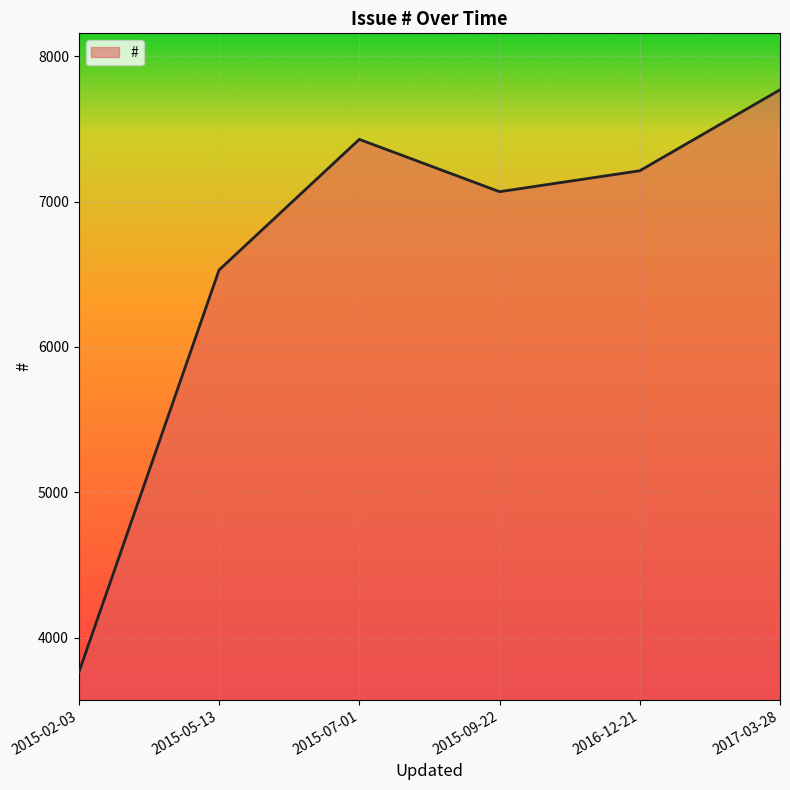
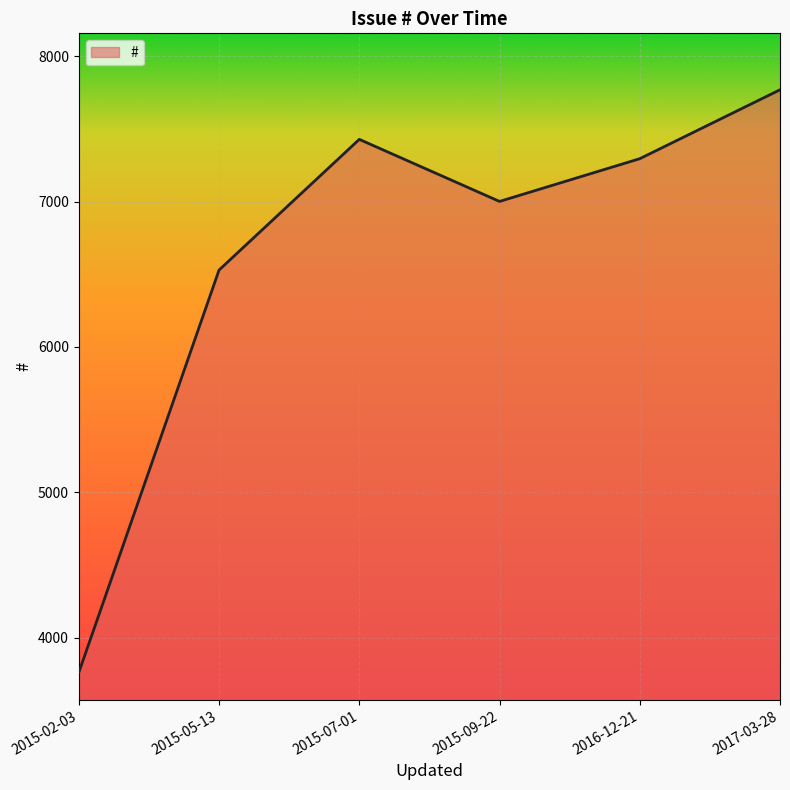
2015-09-22: 7070 -> 7000
2016-12-21: 7210 -> 7300
